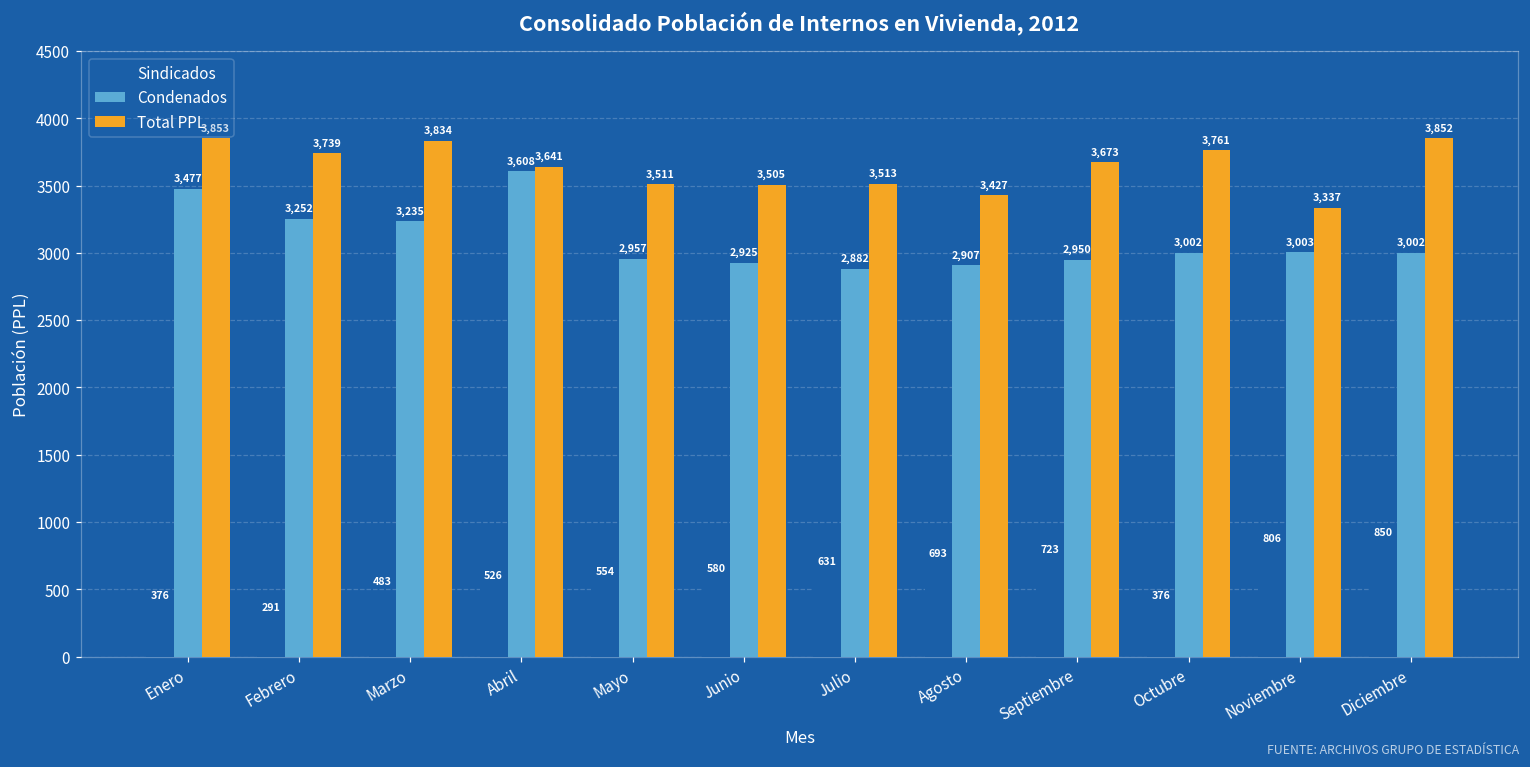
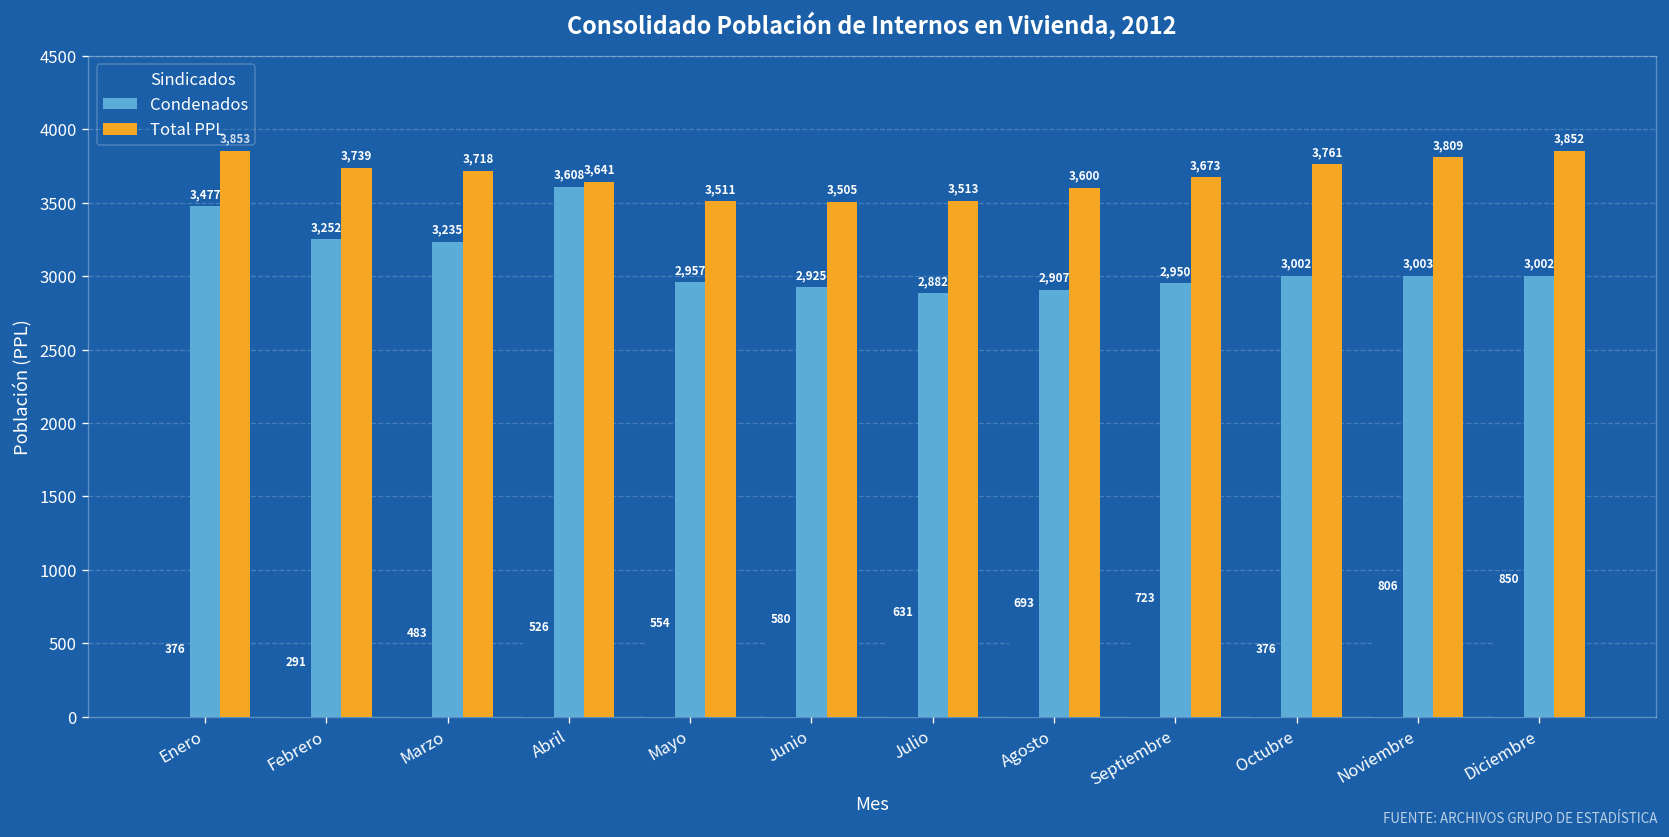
Total PPL, Marzo: 3,834 -> 3,718
Total PPL, Agosto: 3,427 -> 3,600
Total PPL, Noviembre: 3,337 -> 3,809
